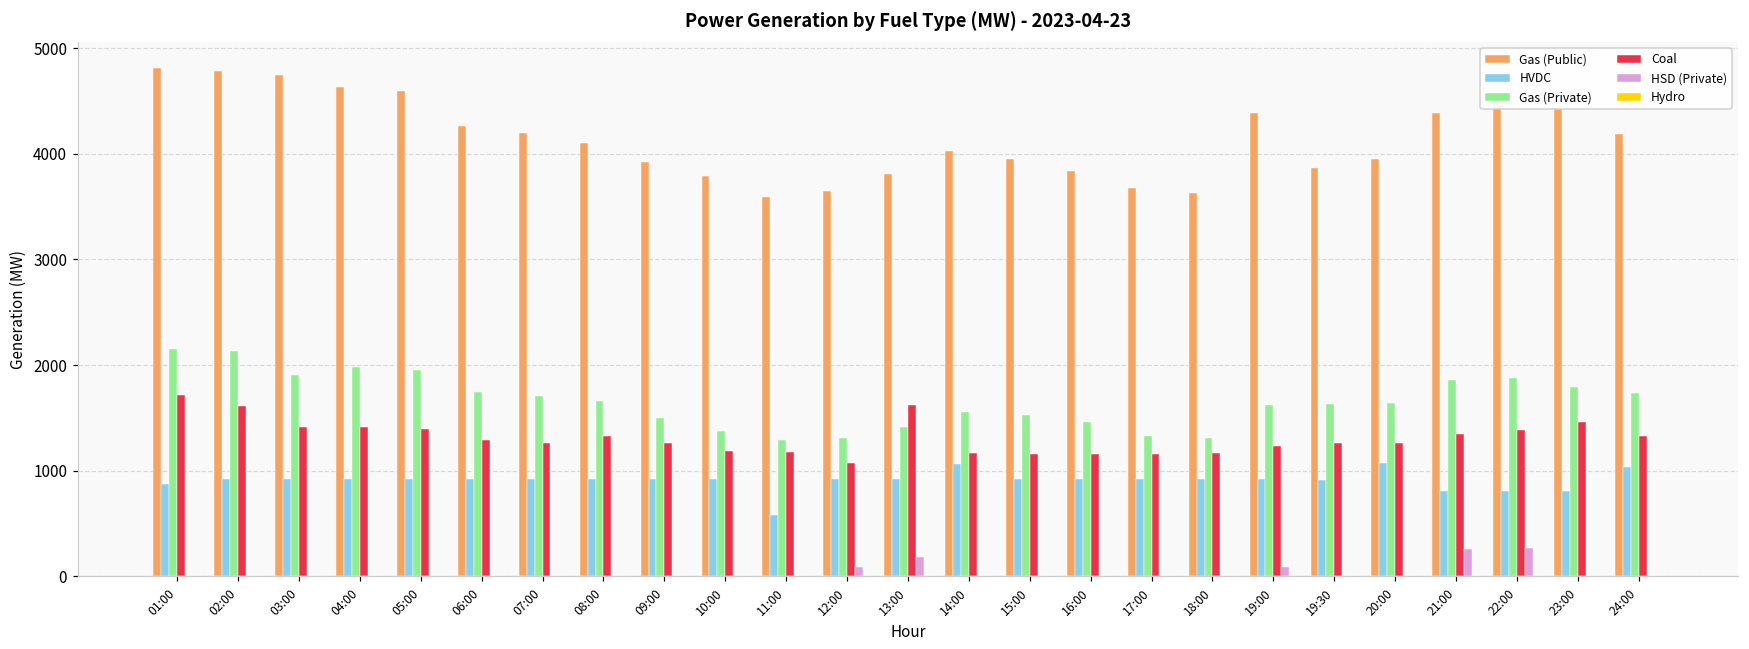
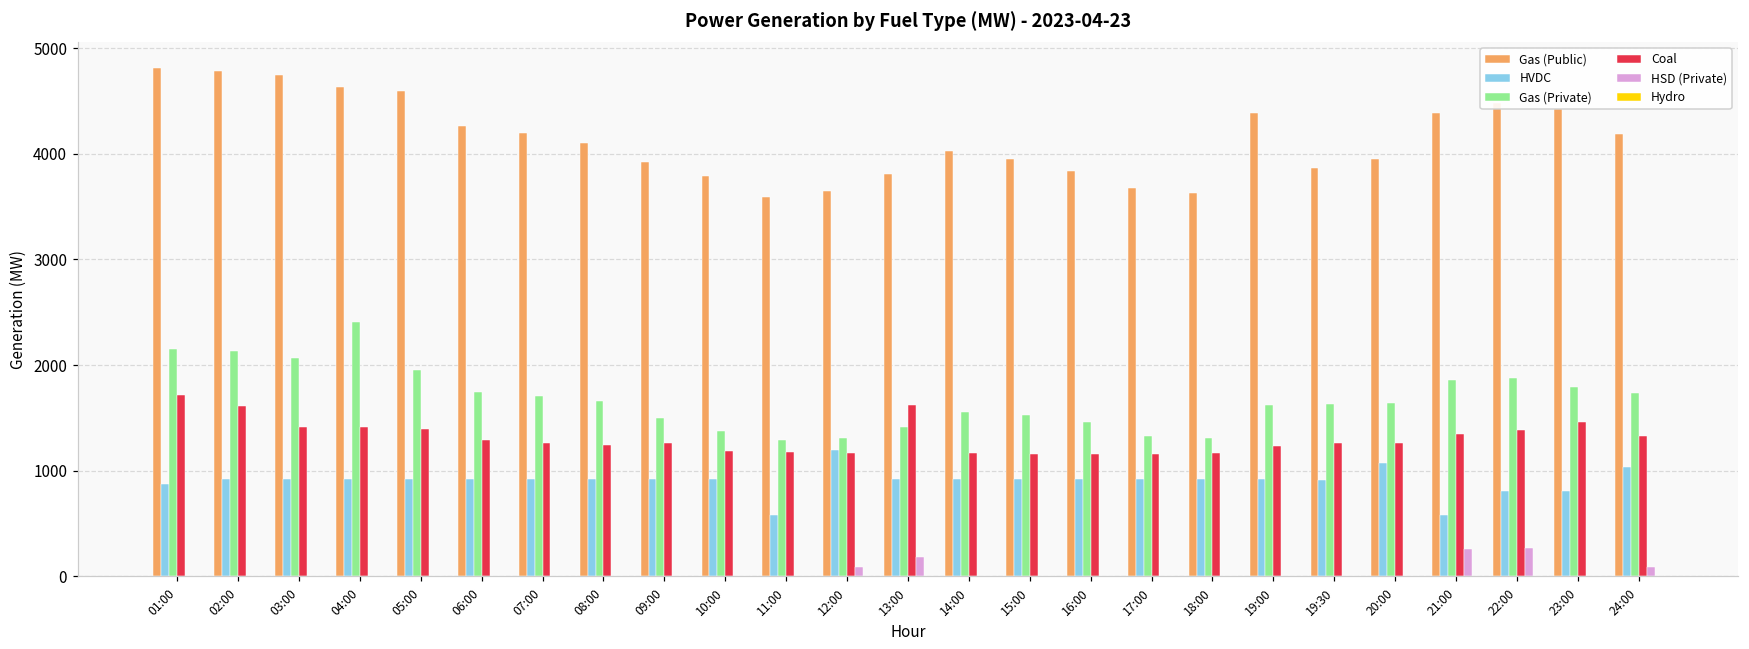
Gas (Private), 03:00: 1900 -> 2100
Gas (Private), 04:00: 2000 -> 2400
Coal, 08:00: 1300 -> 1200
HVDC, 12:00: 900 -> 1200
Coal, 12:00: 1100 -> 1200
HVDC, 14:00: 1100 -> 900
HSD (Private), 19:00: 100 -> 0
HVDC, 21:00: 800 -> 600
HSD (Private), 24:00: 0 -> 100
